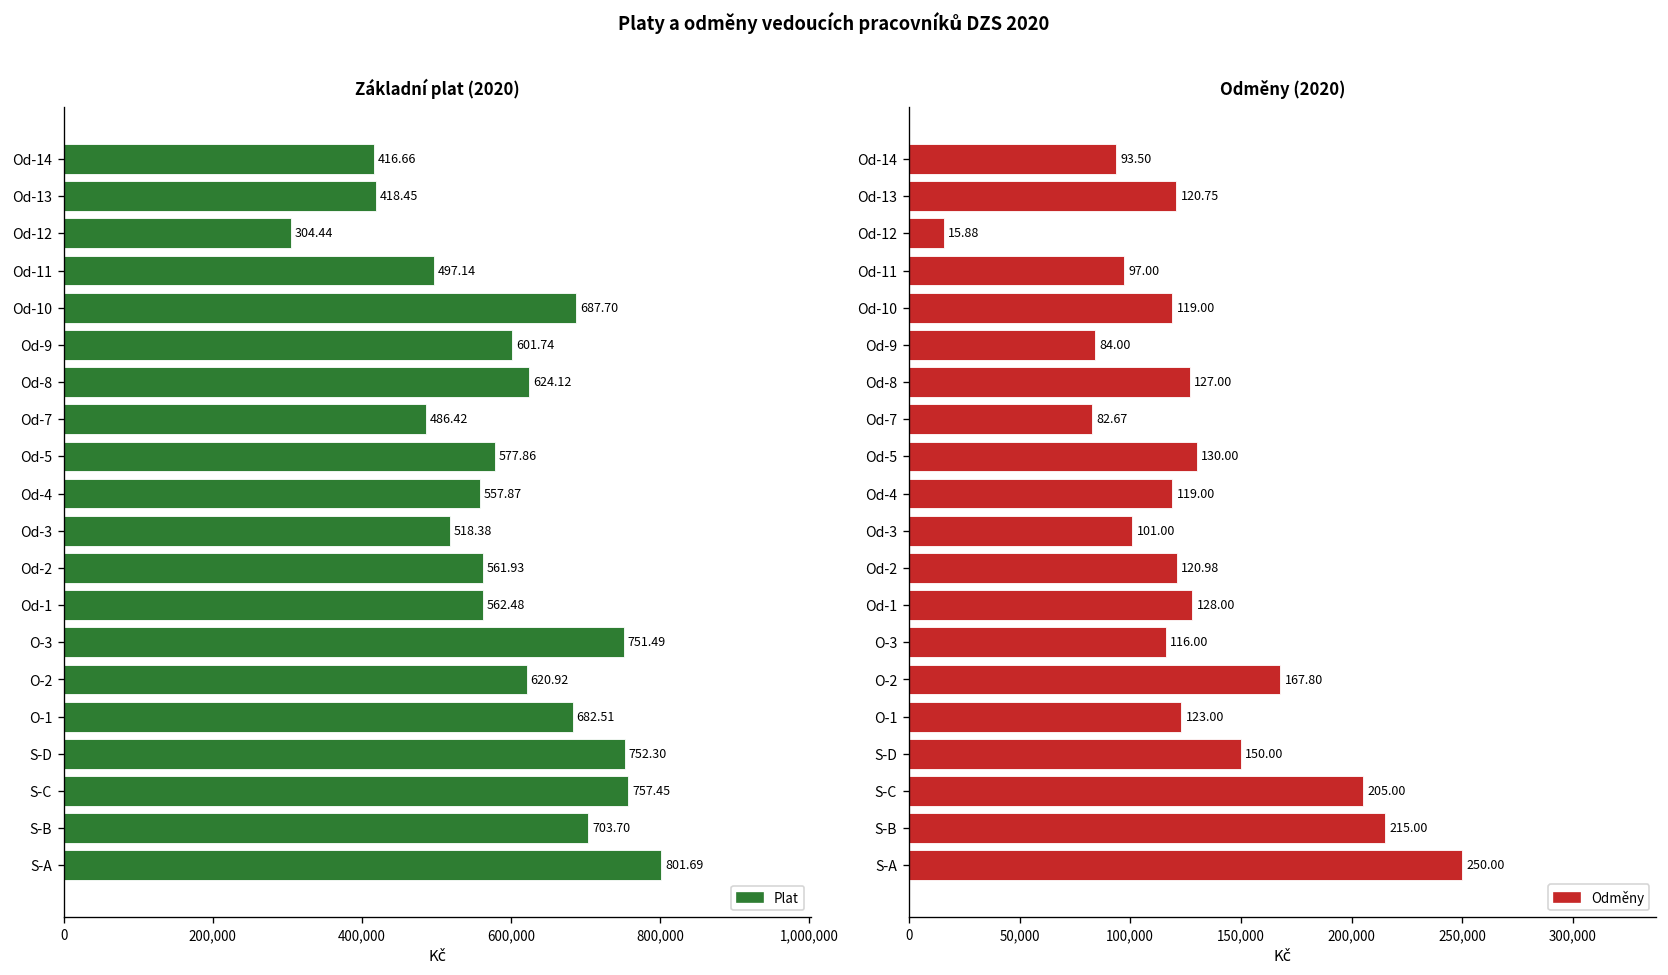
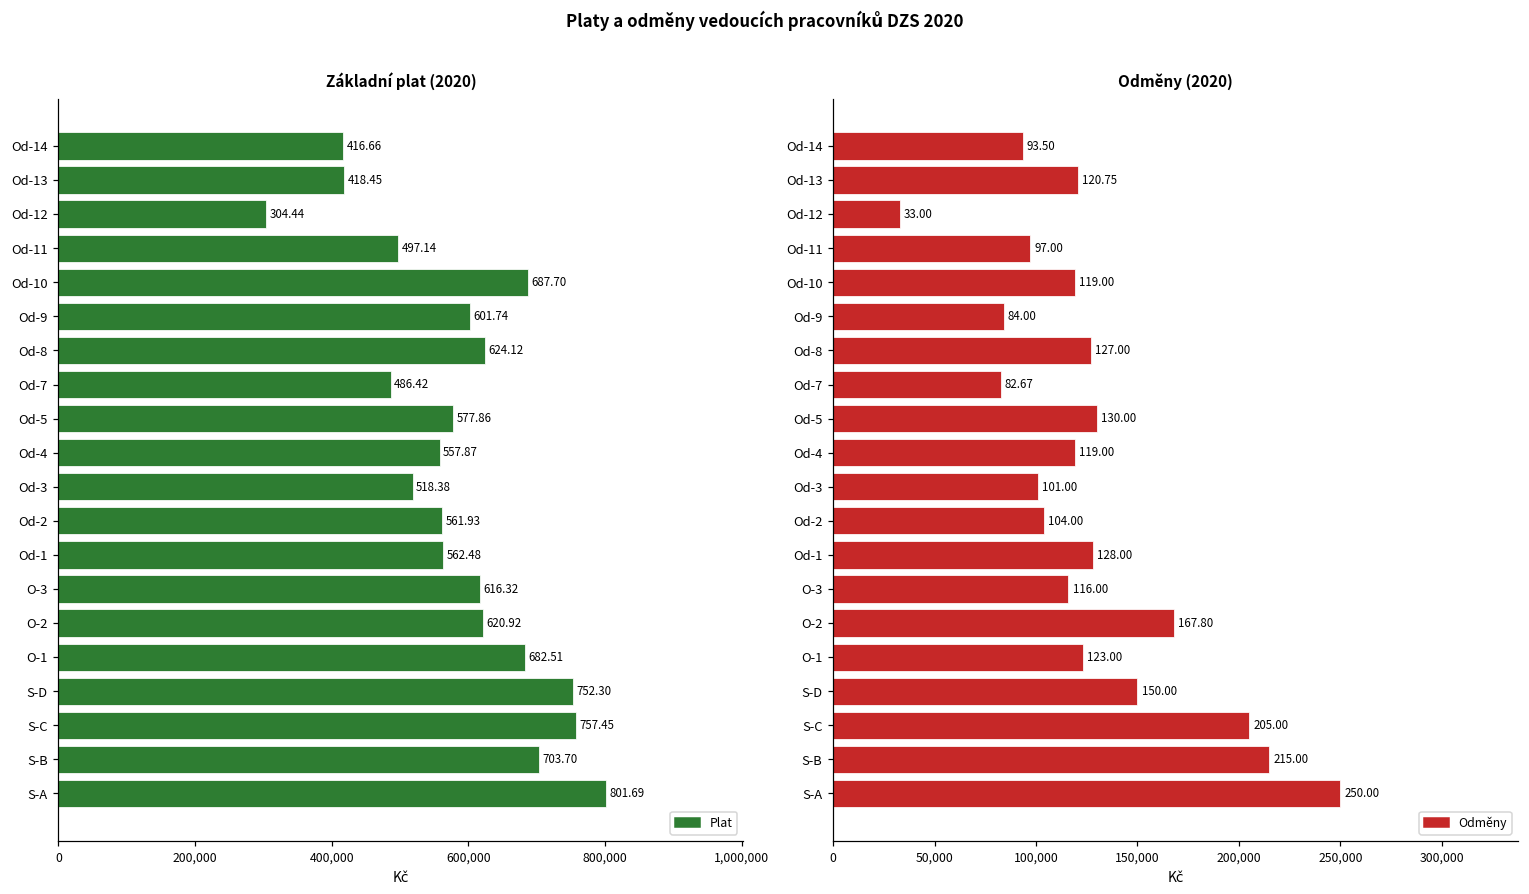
Základní plat (2020), O-3: 751.49 -> 616.32
Odměny (2020), Od-12: 15.88 -> 33.00
Odměny (2020), Od-2: 120.98 -> 104.00
